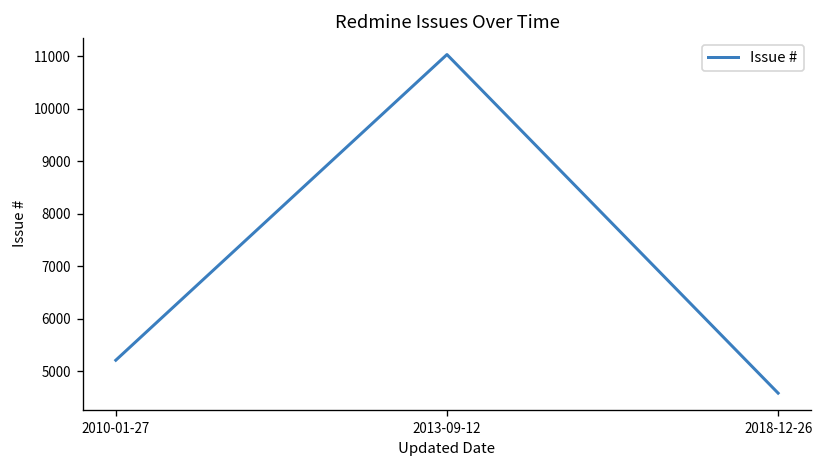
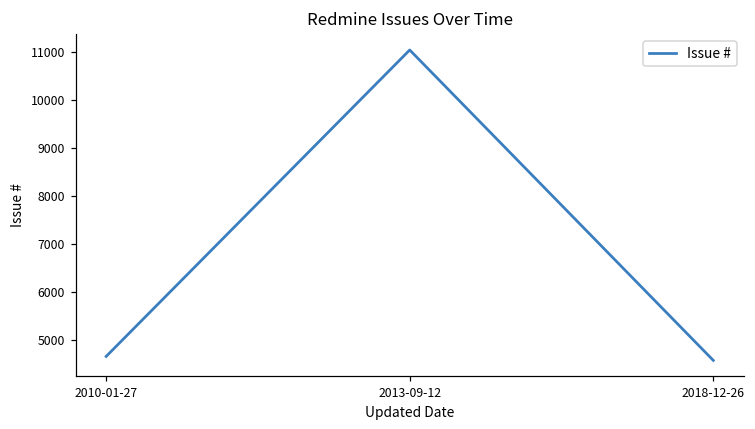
2010-01-27: 5200 -> 4700
